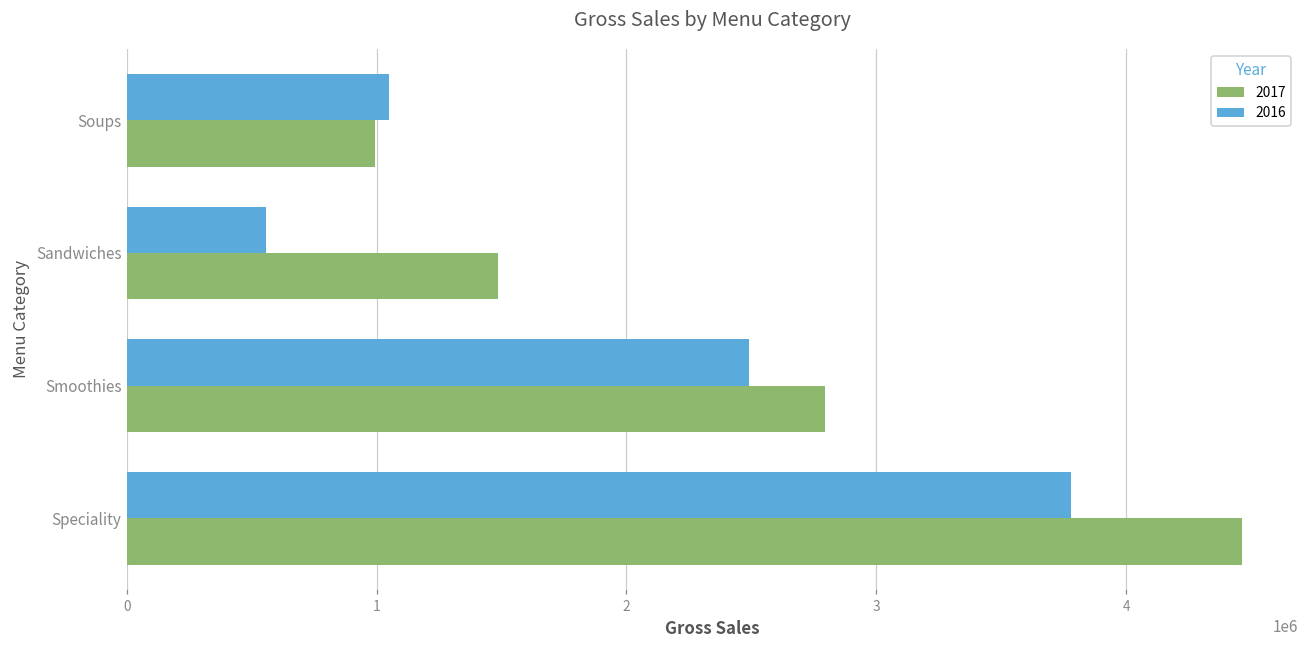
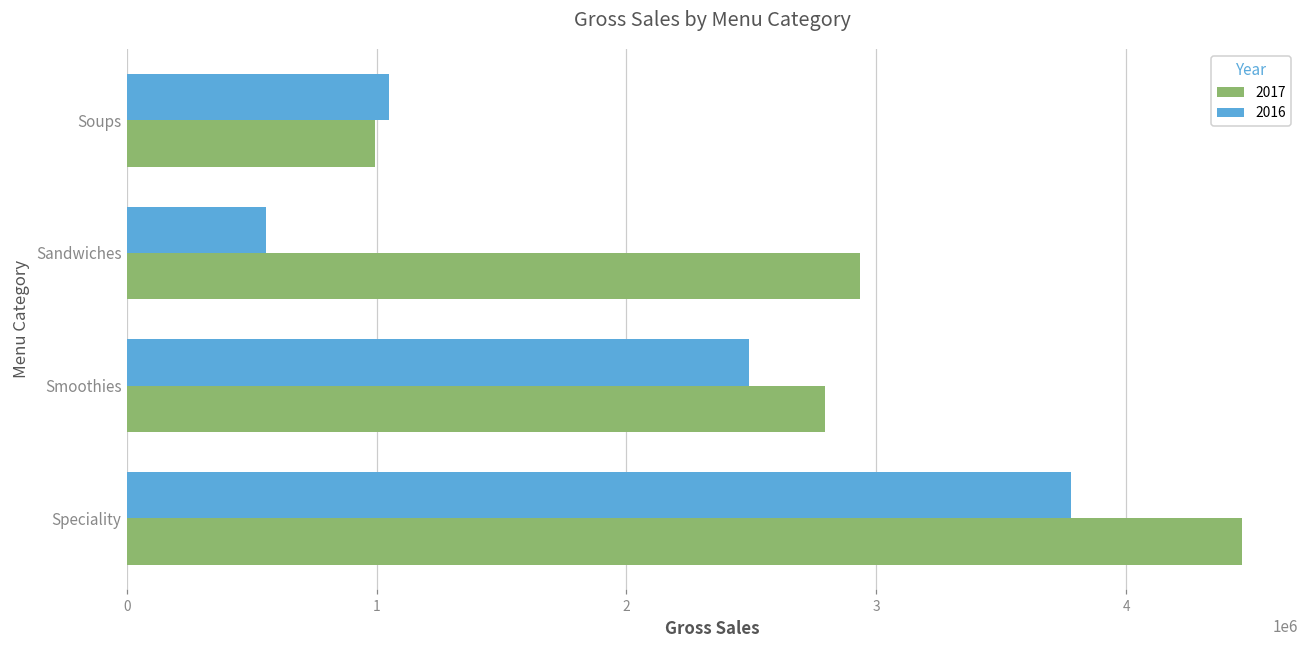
2017, Sandwiches: 1490000 -> 2930000
